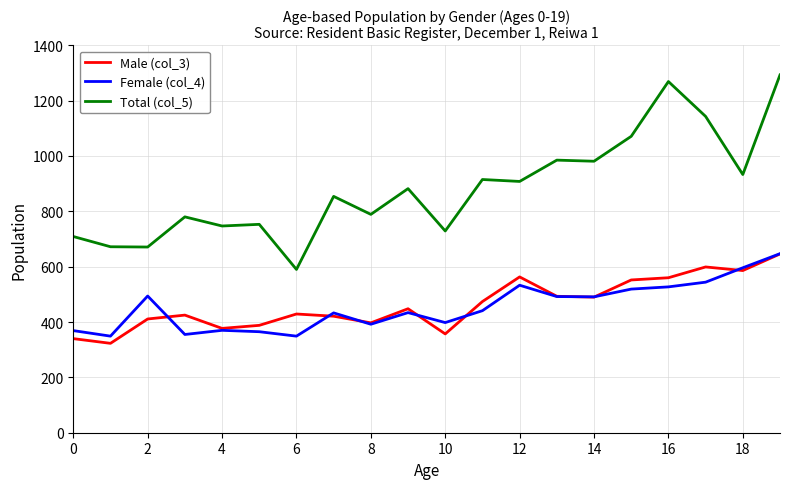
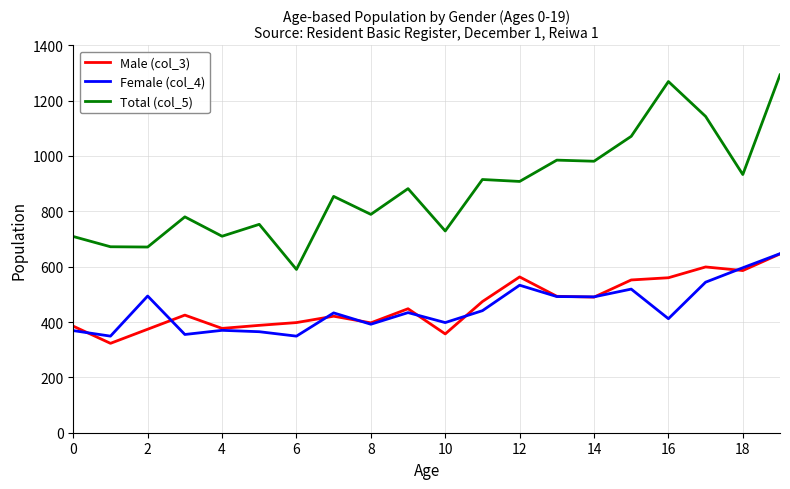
Male (col_3), 0: 340 -> 390
Male (col_3), 2: 410 -> 370
Total (col_5), 4: 750 -> 710
Male (col_3), 6: 430 -> 400
Female (col_4), 16: 530 -> 410
